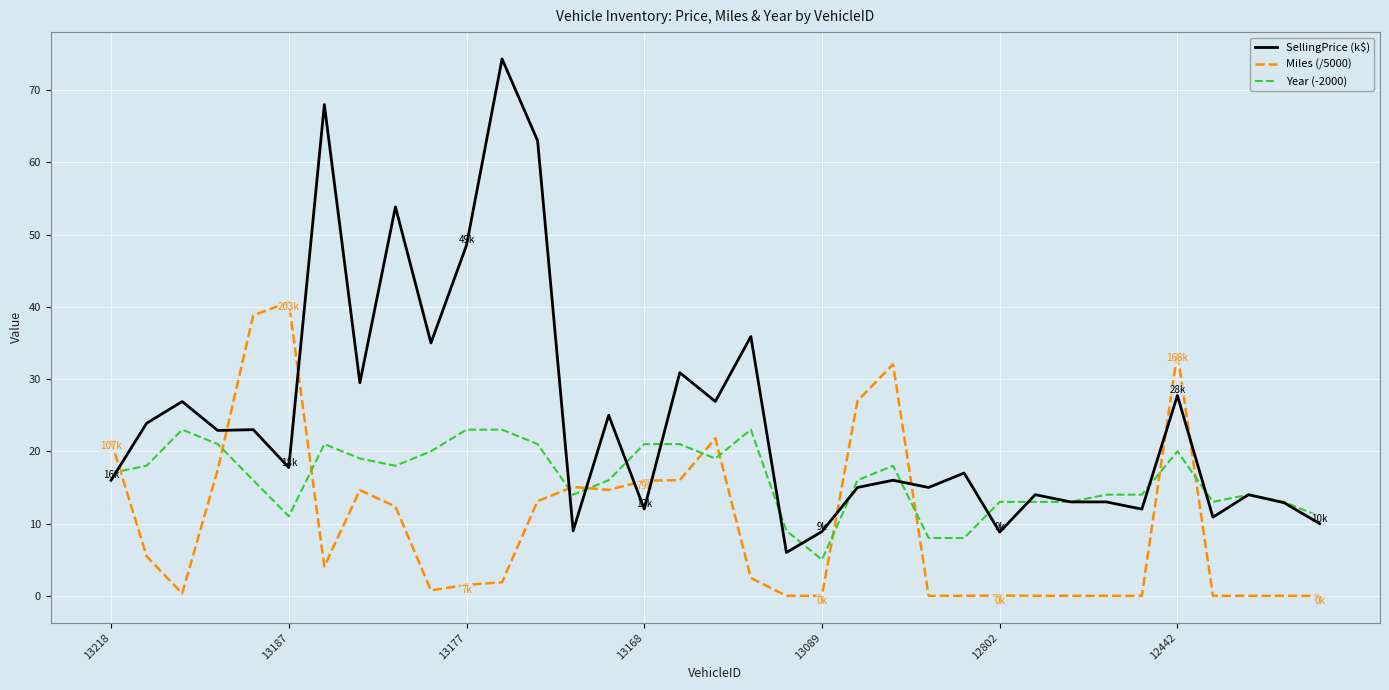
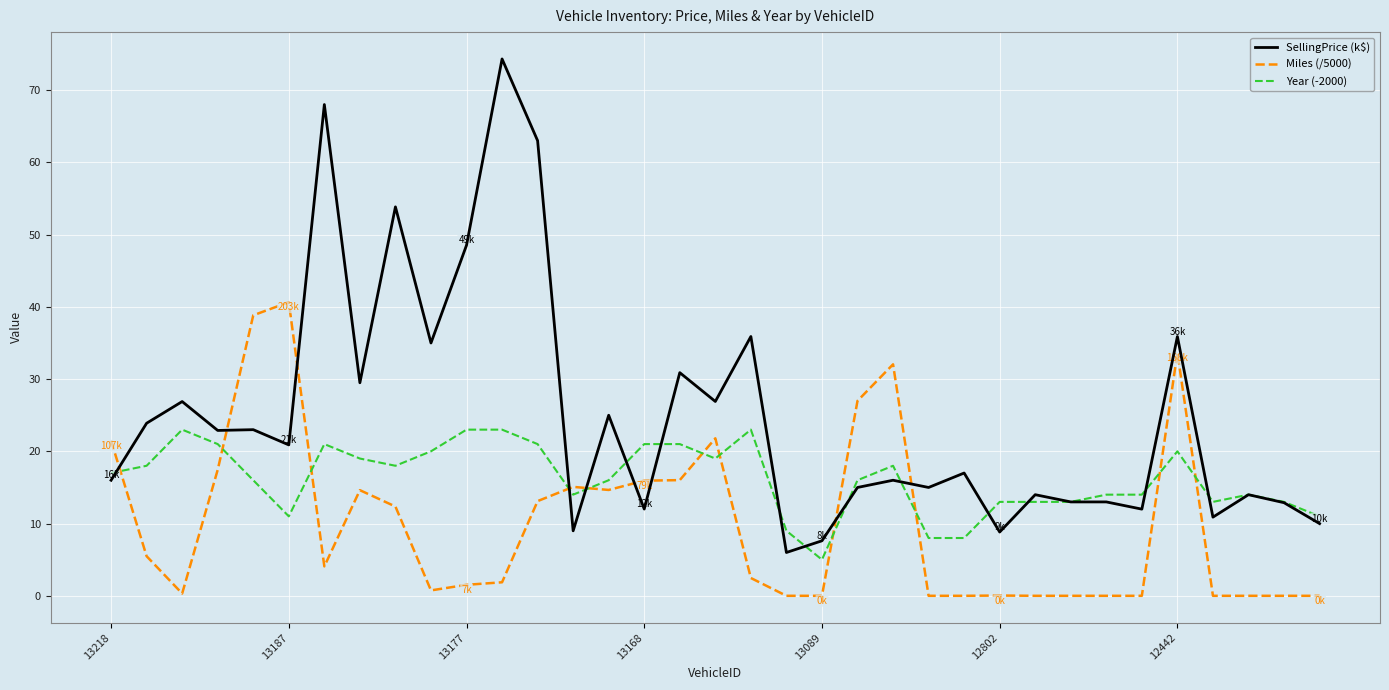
SellingPrice (k$), 13187: 18k -> 21k
SellingPrice (k$), 13089: 9k -> 8k
SellingPrice (k$), 12442: 28k -> 36k
